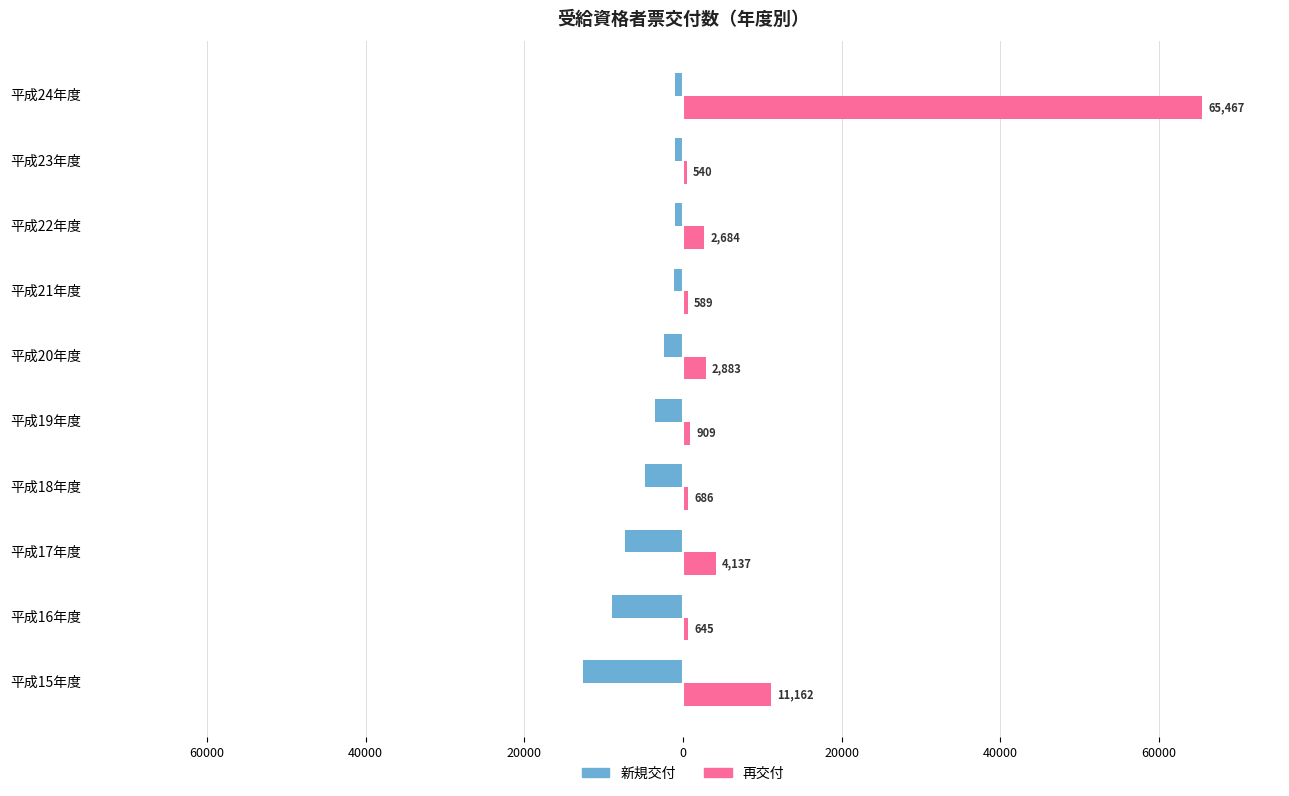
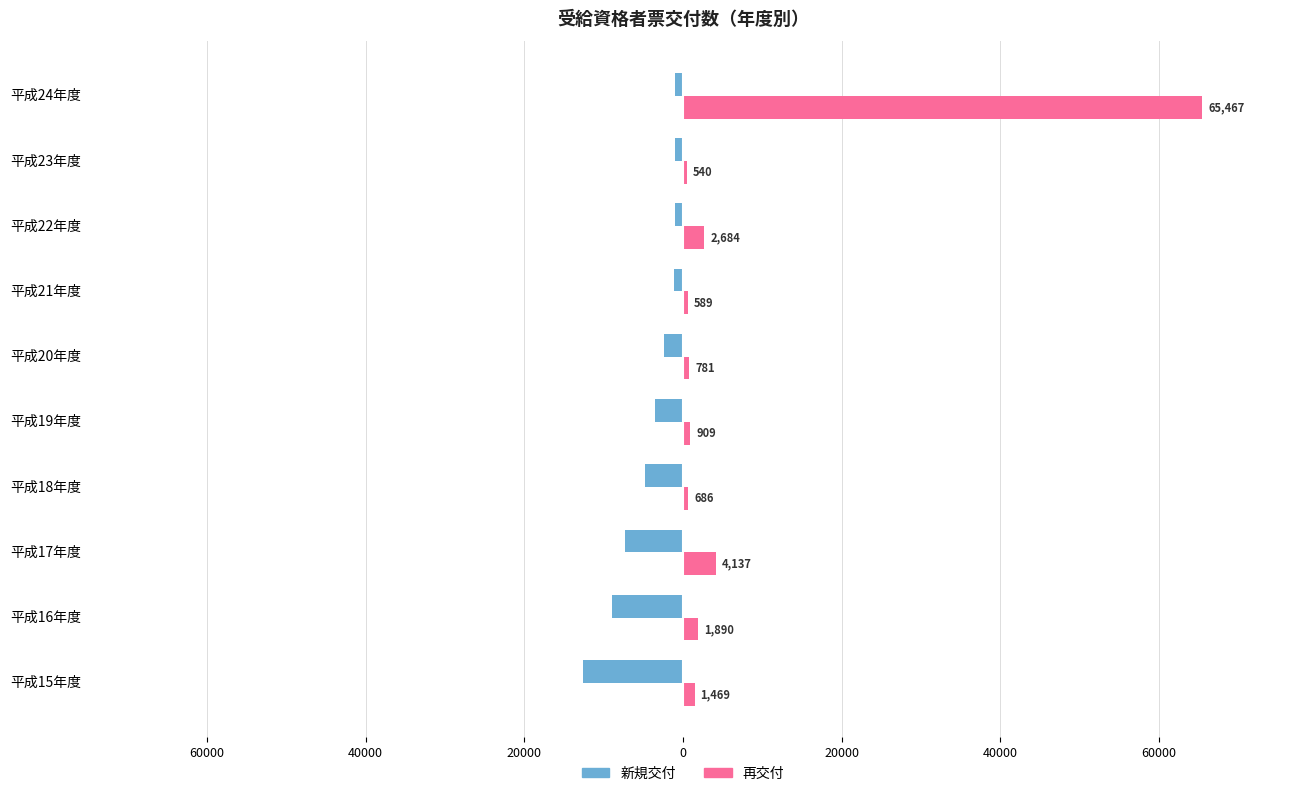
再交付, 平成20年度: 2,883 -> 781
再交付, 平成16年度: 645 -> 1,890
再交付, 平成15年度: 11,162 -> 1,469
